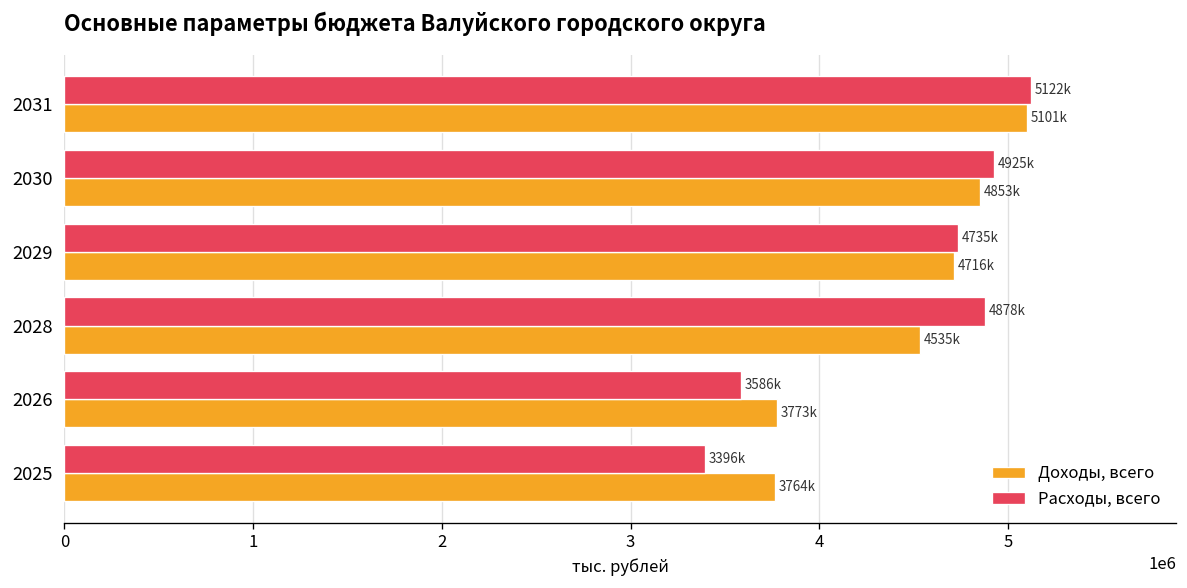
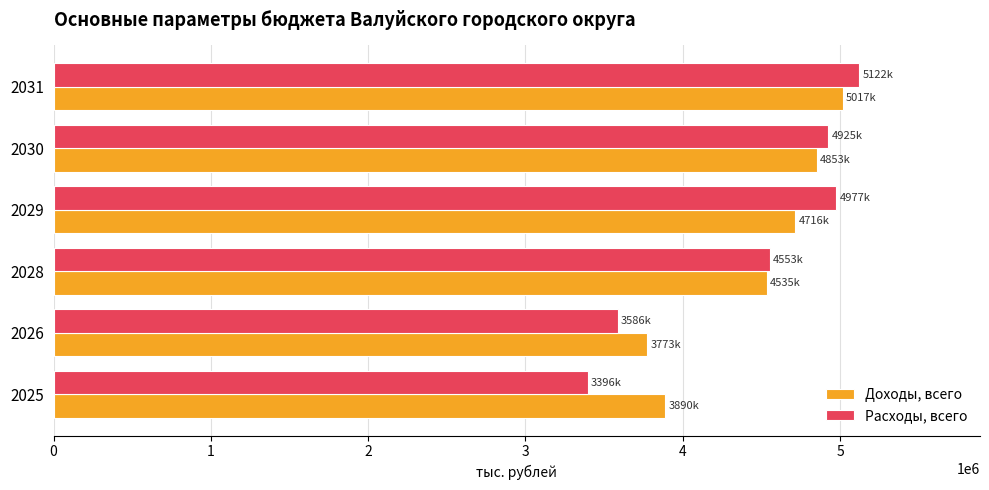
Доходы, всего, 2031: 5101k -> 5017k
Расходы, всего, 2029: 4735k -> 4977k
Расходы, всего, 2028: 4878k -> 4553k
Доходы, всего, 2025: 3764k -> 3890k
